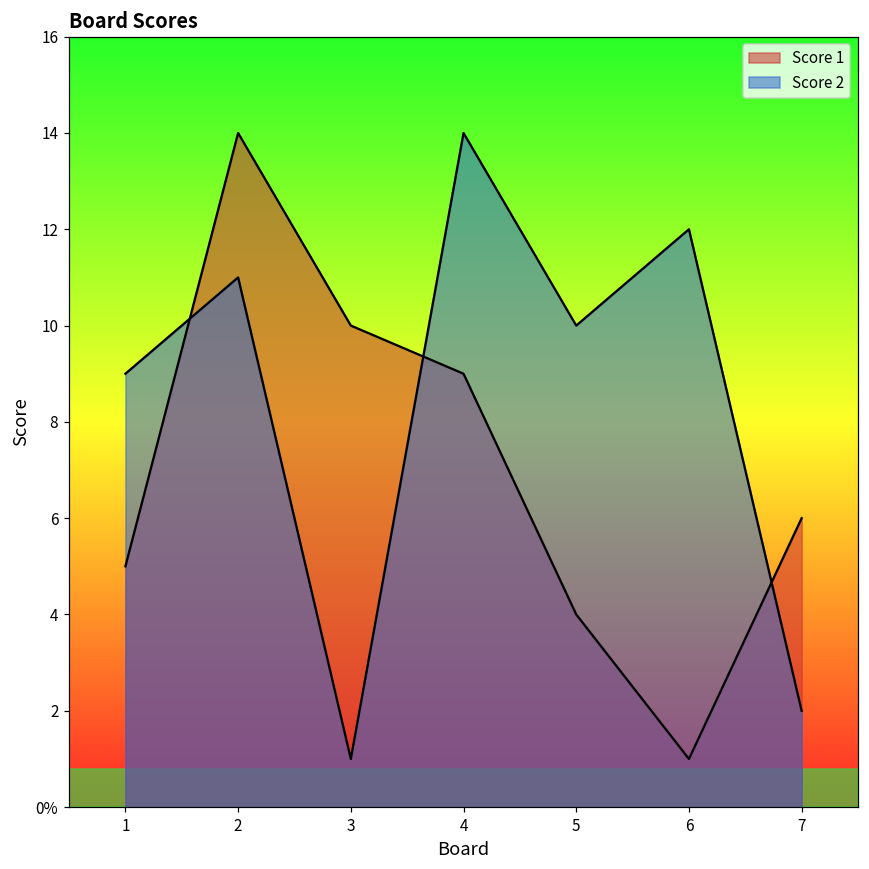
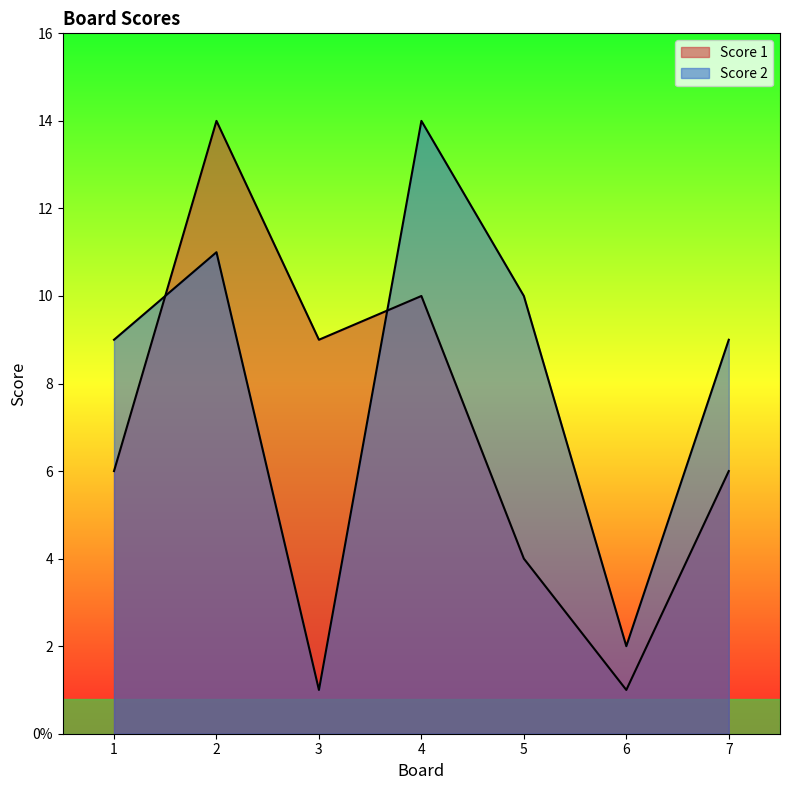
Score 1, 1: 5 -> 6
Score 1, 3: 10 -> 9
Score 1, 4: 9 -> 10
Score 2, 6: 12 -> 2
Score 2, 7: 2 -> 9
